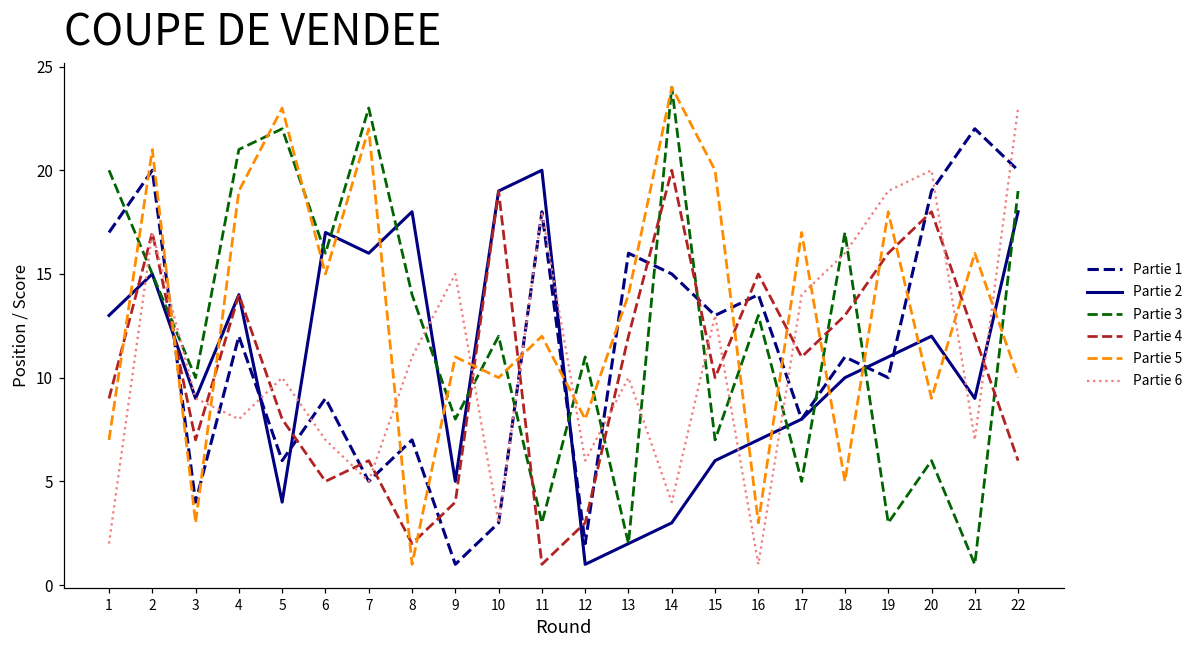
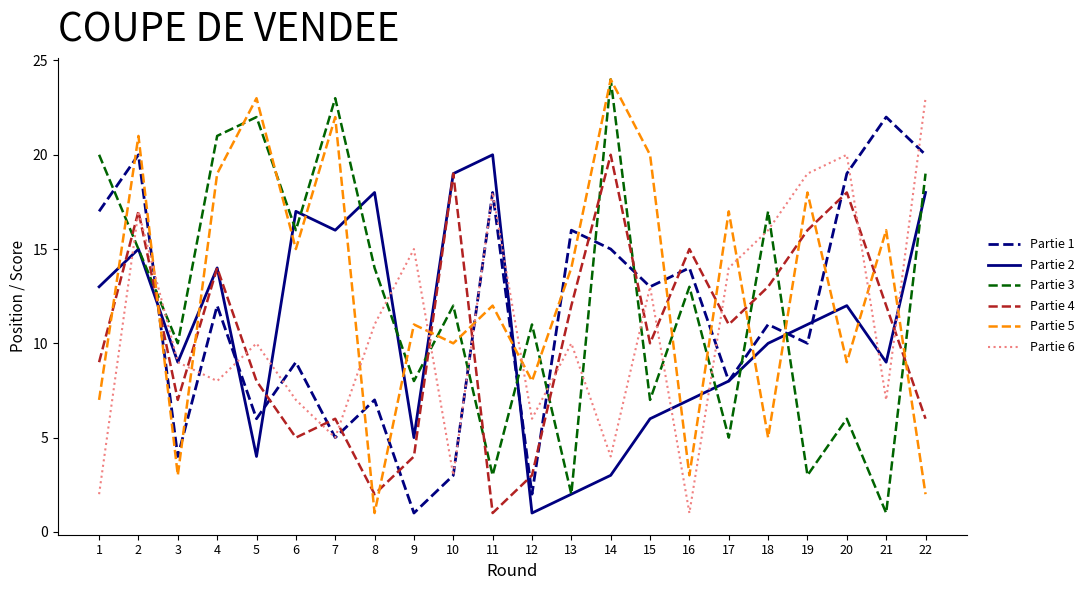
Partie 5, 22: 10 -> 2
